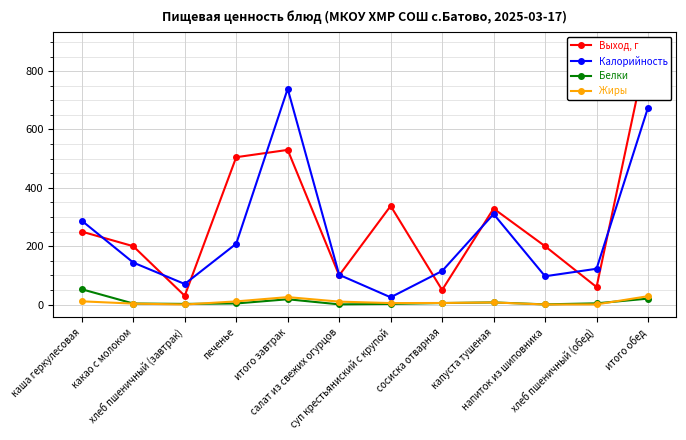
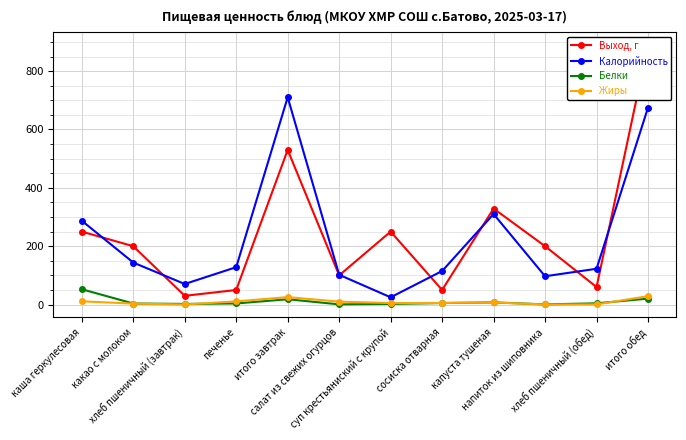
Выход, г, печенье: 510 -> 50
Калорийность, печенье: 210 -> 130
Калорийность, итого завтрак: 740 -> 710
Выход, г, суп крестьяниский с крупой: 340 -> 250
